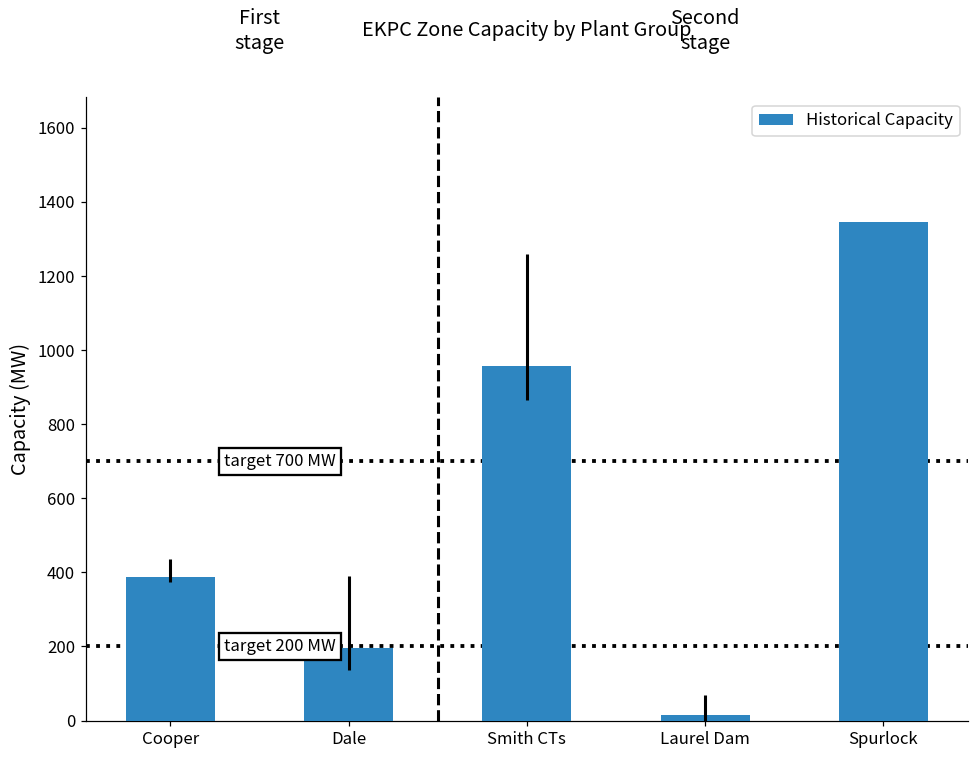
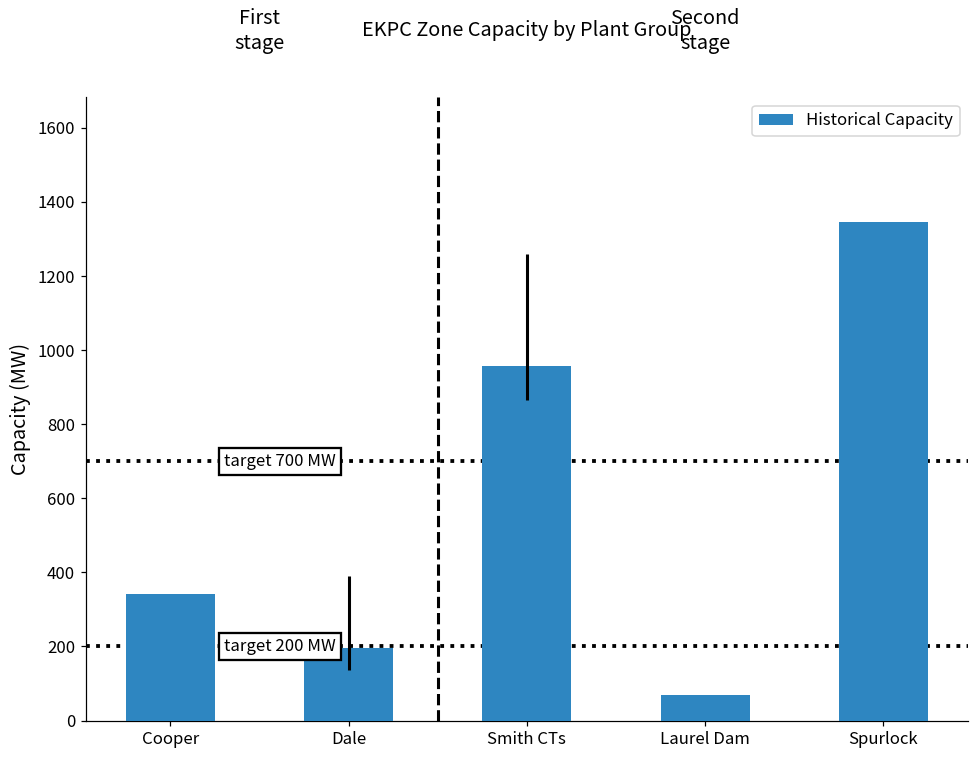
Cooper: 390 -> 340
Laurel Dam: 20 -> 70
